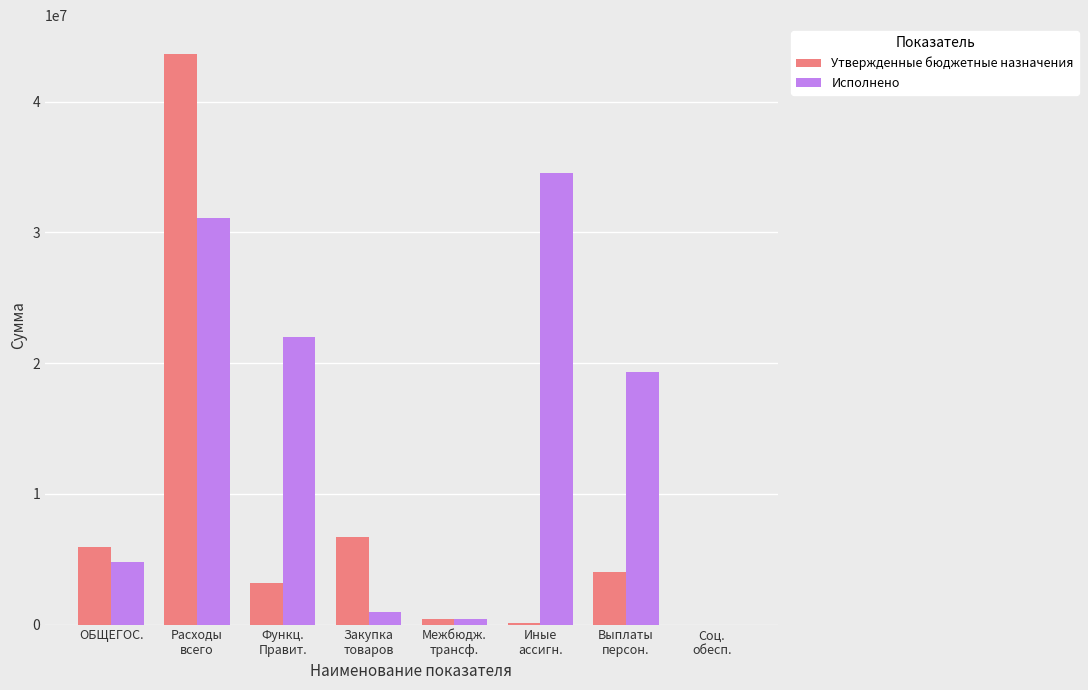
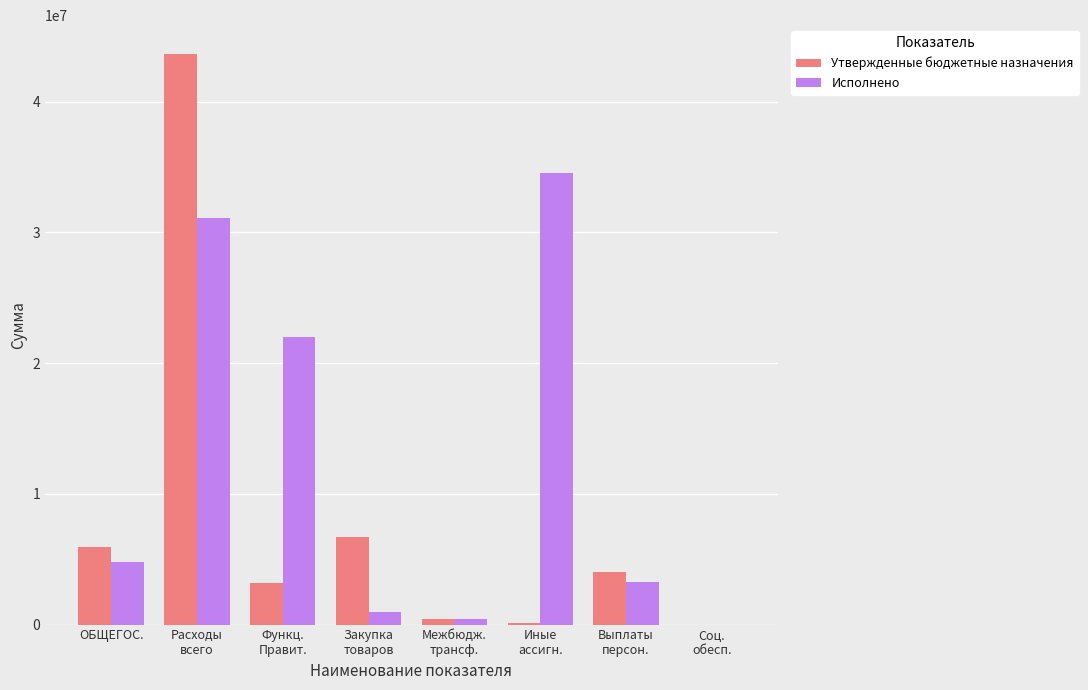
Исполнено, Выплаты персон.: 19300000 -> 3300000
